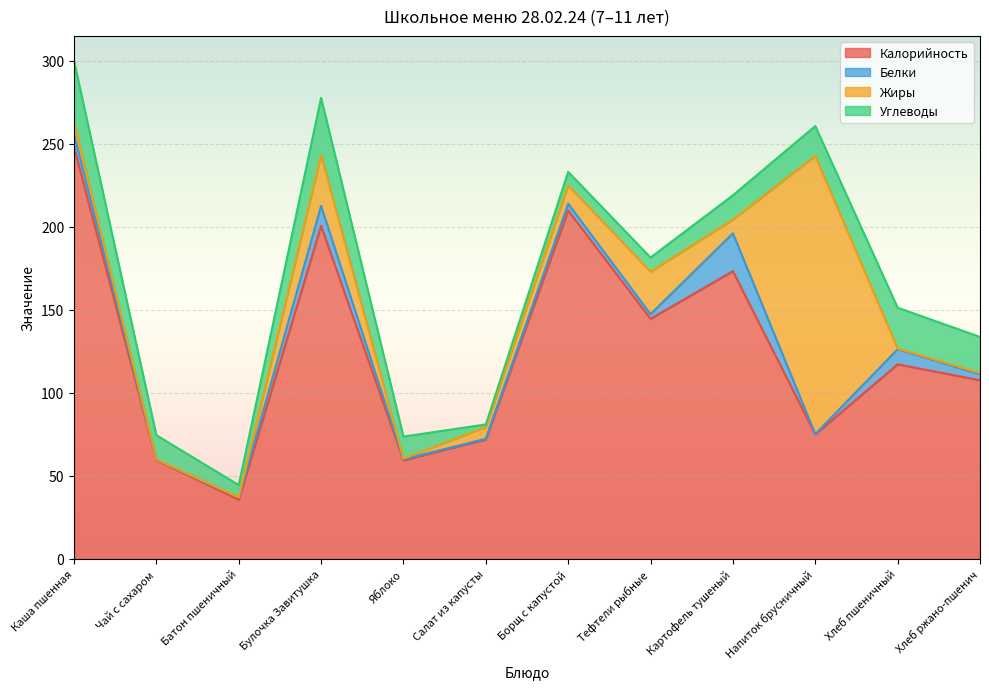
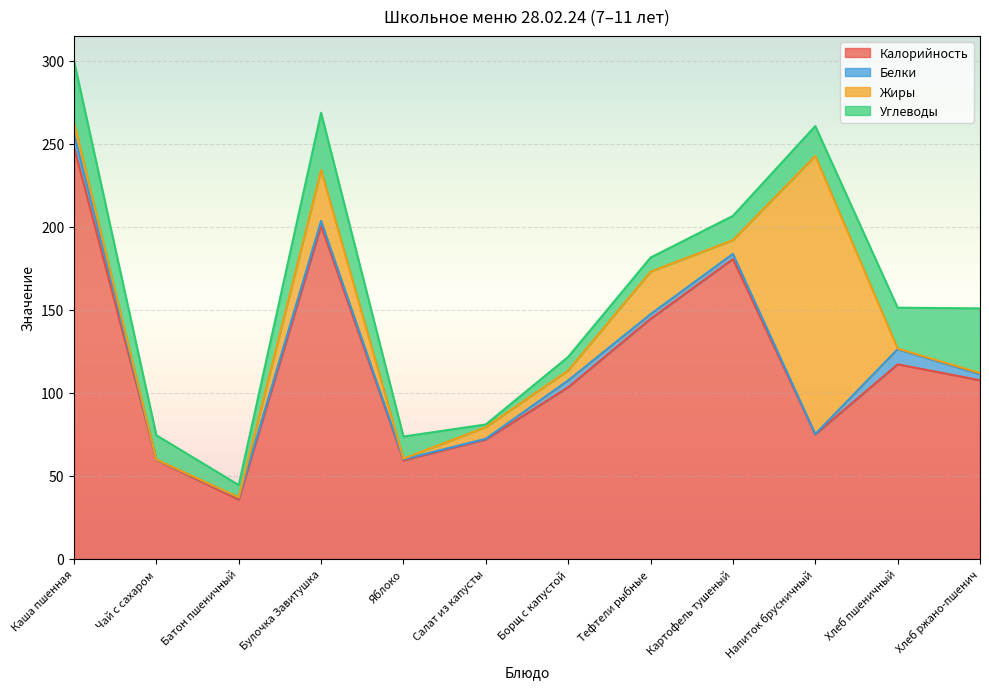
Белки, Булочка Завитушка: 12 -> 3
Калорийность, Борщ с капустой: 210 -> 103
Жиры, Борщ с капустой: 11 -> 6
Калорийность, Картофель тушеный: 173 -> 181
Белки, Картофель тушеный: 23 -> 3
Углеводы, Хлеб ржано-пшенич: 22 -> 39
